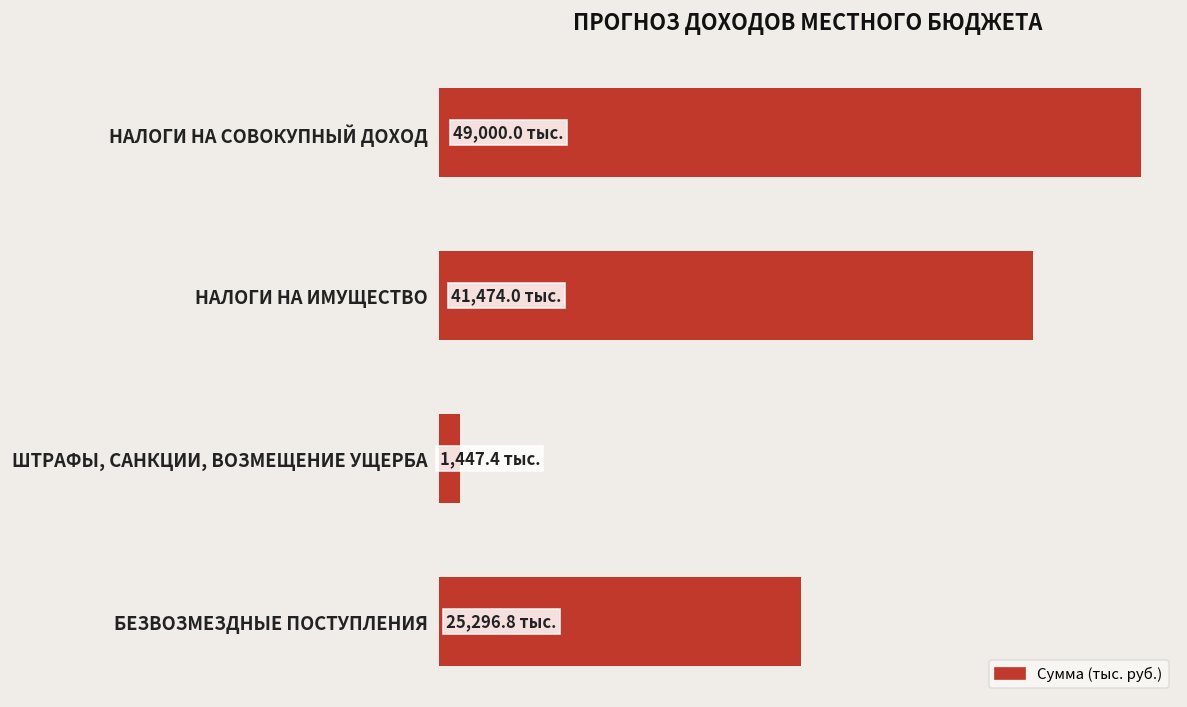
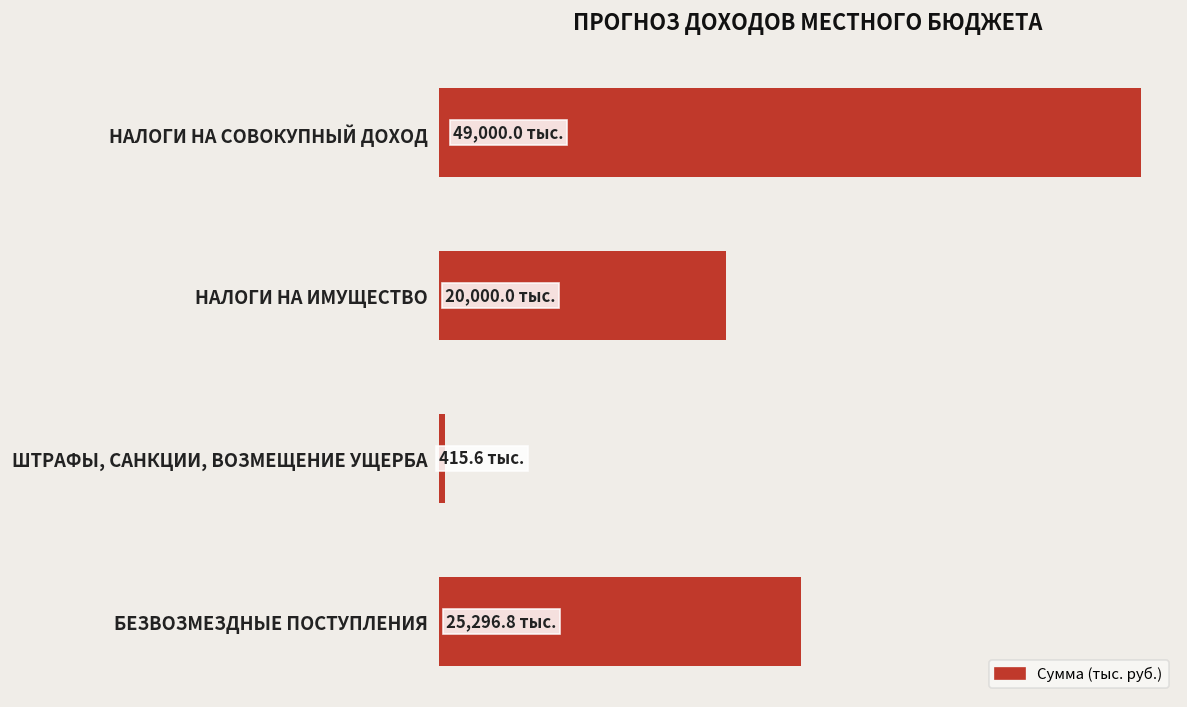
НАЛОГИ НА ИМУЩЕСТВО: 41,474.0 -> 20,000.0
ШТРАФЫ, САНКЦИИ, ВОЗМЕЩЕНИЕ УЩЕРБА: 1,447.4 -> 415.6
